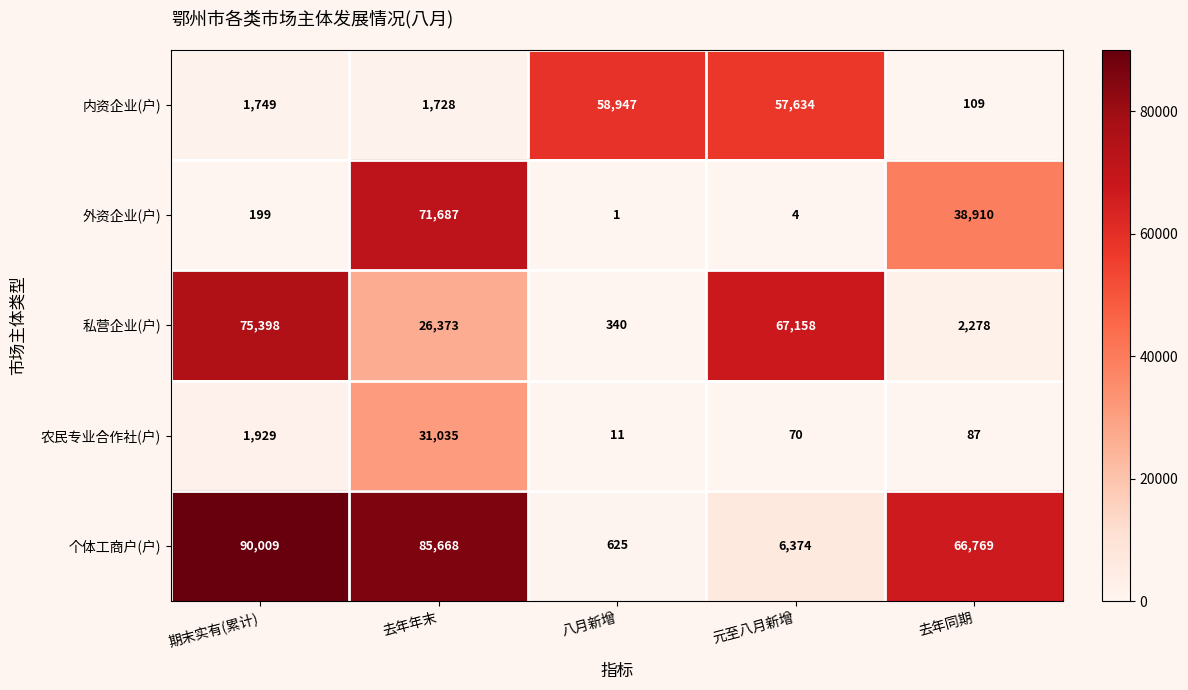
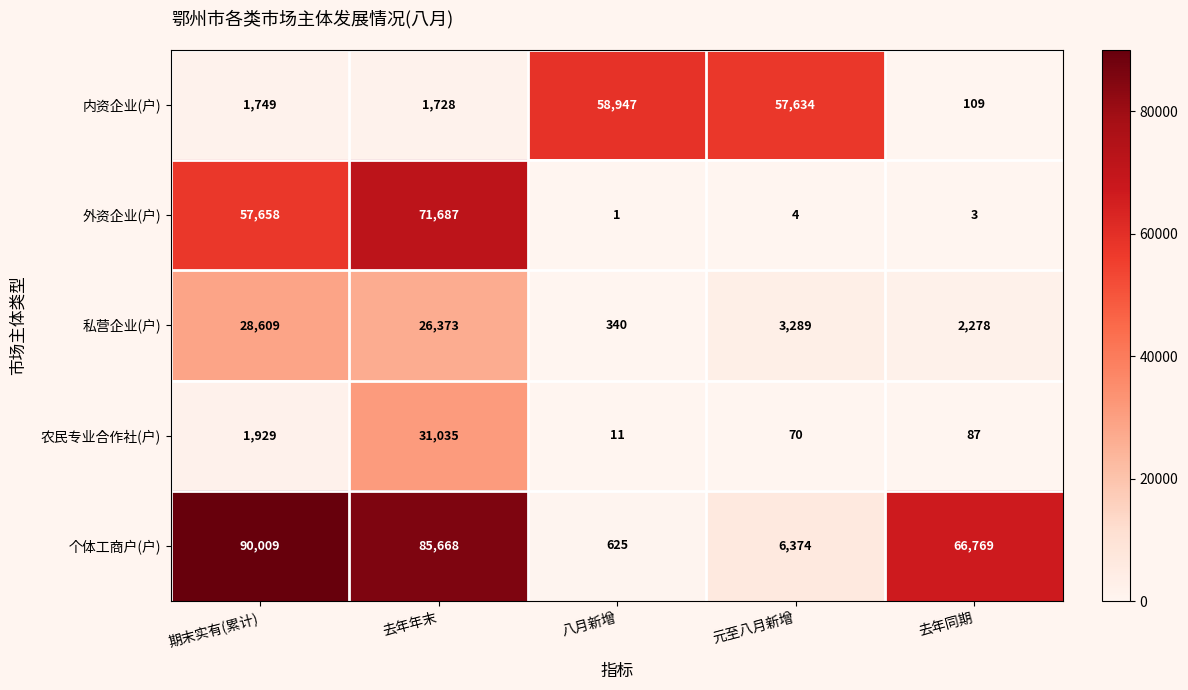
外资企业(户), 期末实有(累计): 199 -> 57,658
外资企业(户), 去年同期: 38,910 -> 3
私营企业(户), 期末实有(累计): 75,398 -> 28,609
私营企业(户), 元至八月新增: 67,158 -> 3,289
